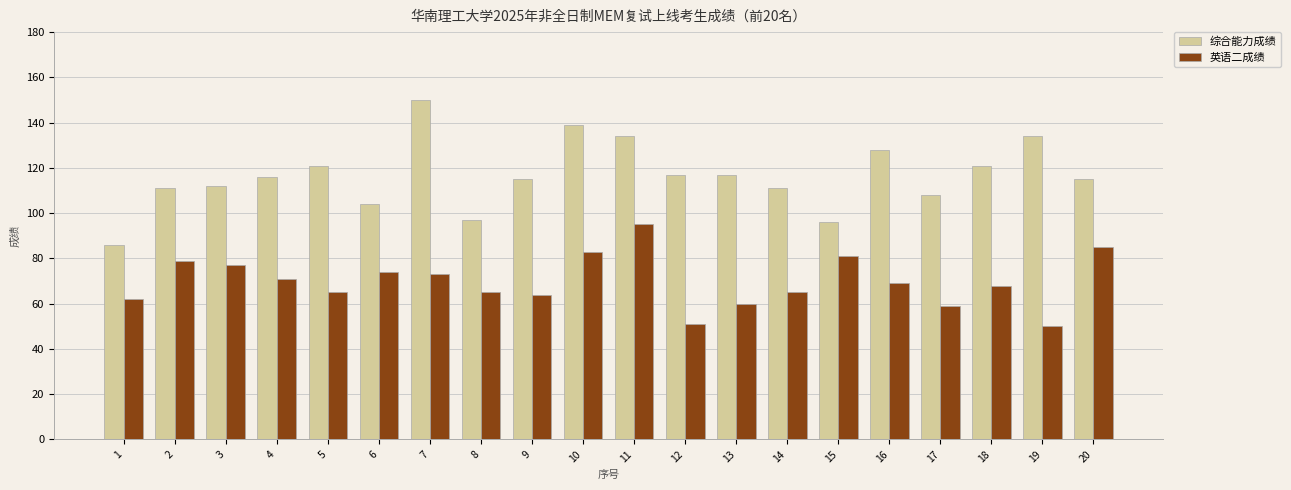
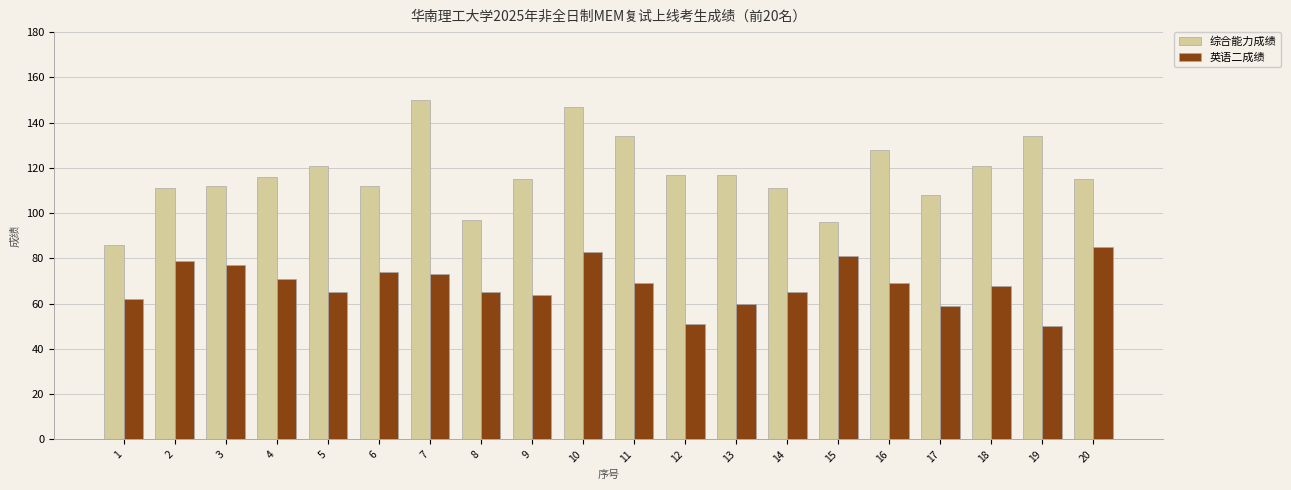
综合能力成绩, 6: 104 -> 112
综合能力成绩, 10: 139 -> 147
英语二成绩, 11: 95 -> 69
